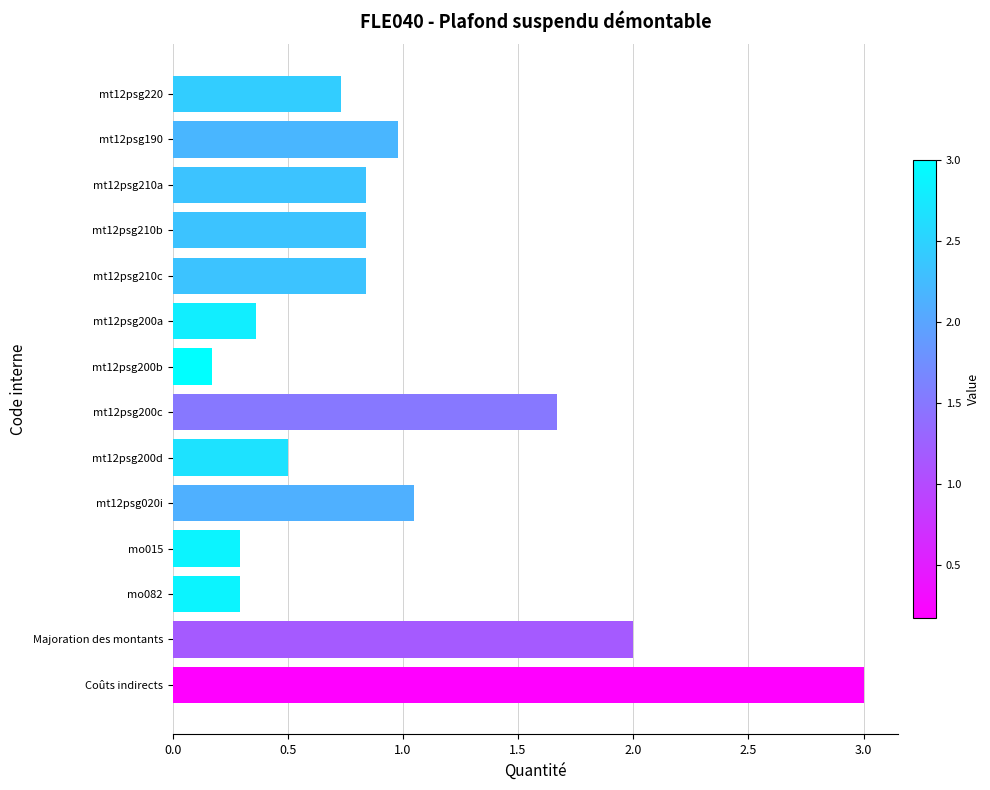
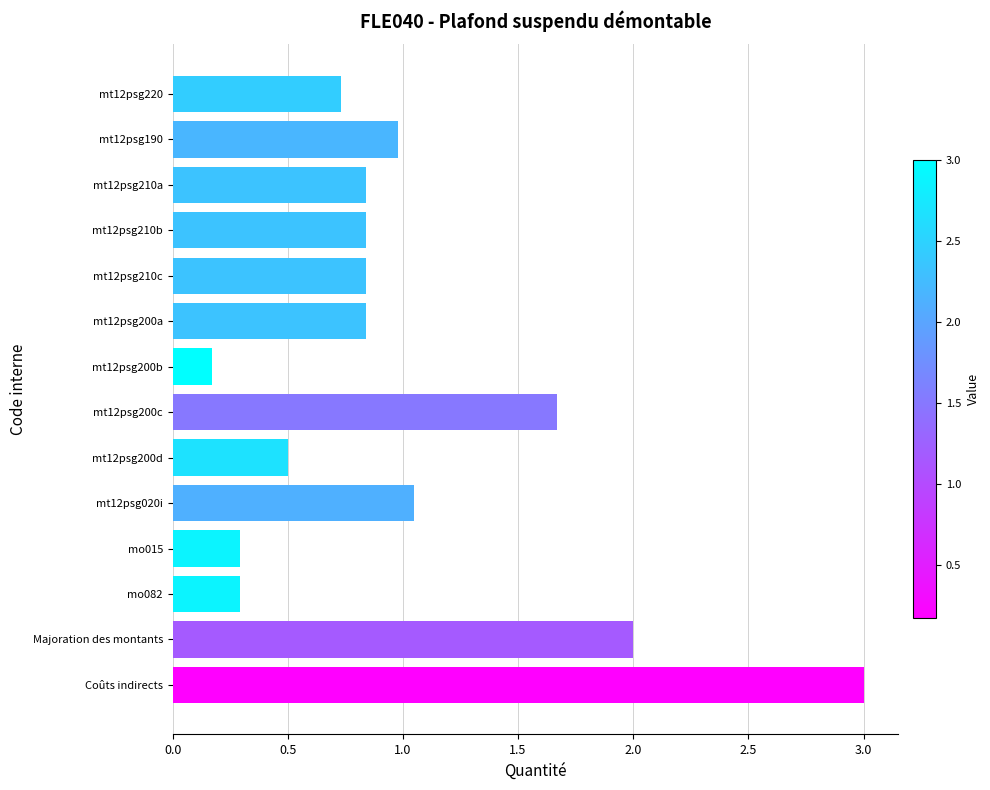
mt12psg200a: 0.36 -> 0.84
